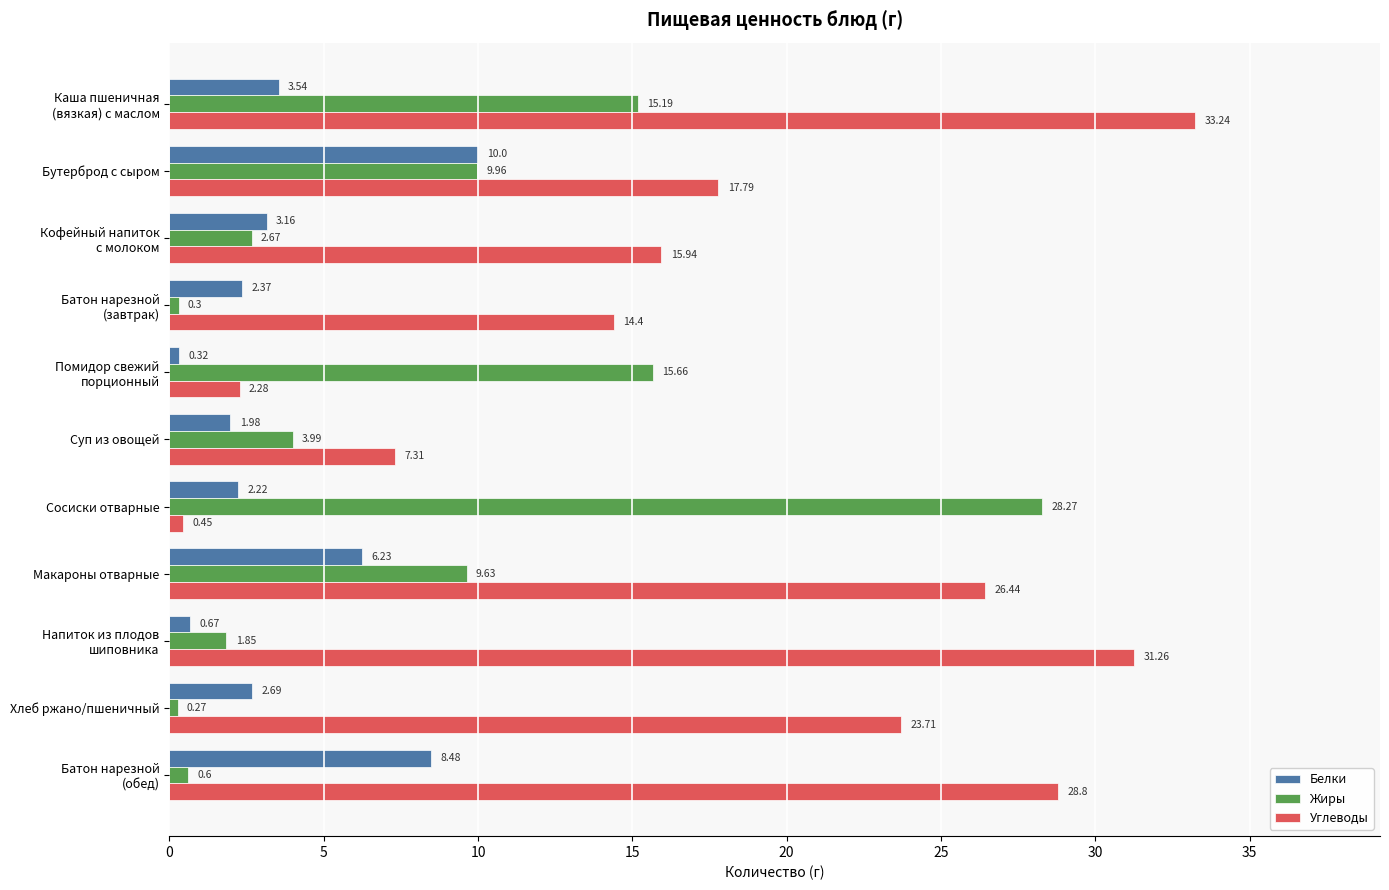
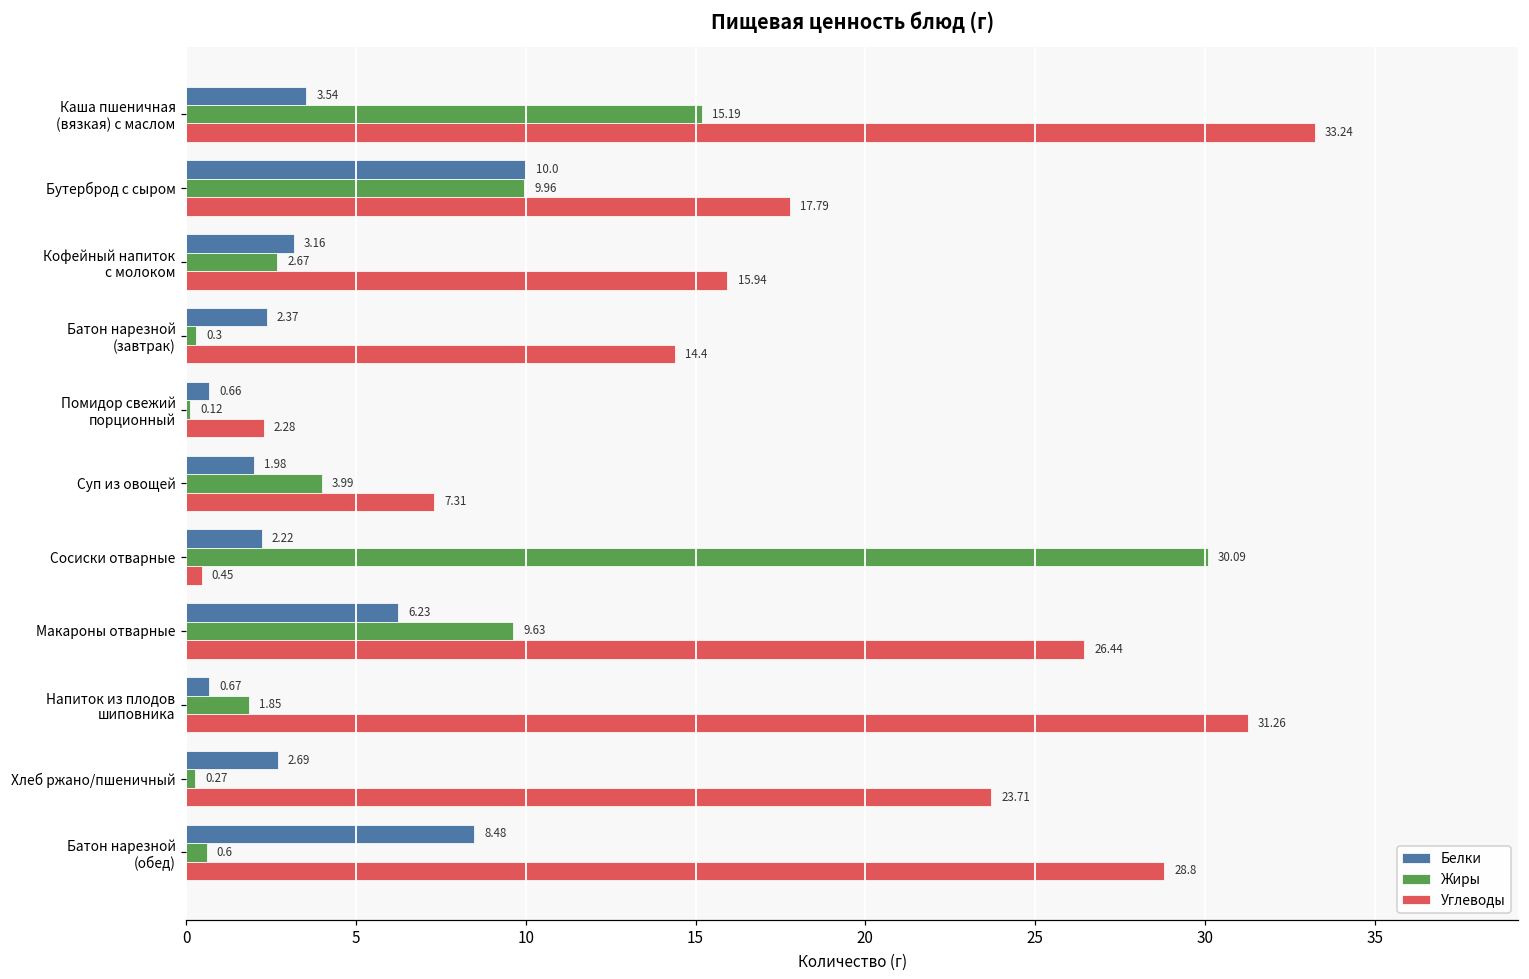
Белки, Помидор свежий порционный: 0.32 -> 0.66
Жиры, Помидор свежий порционный: 15.66 -> 0.12
Жиры, Сосиски отварные: 28.27 -> 30.09
